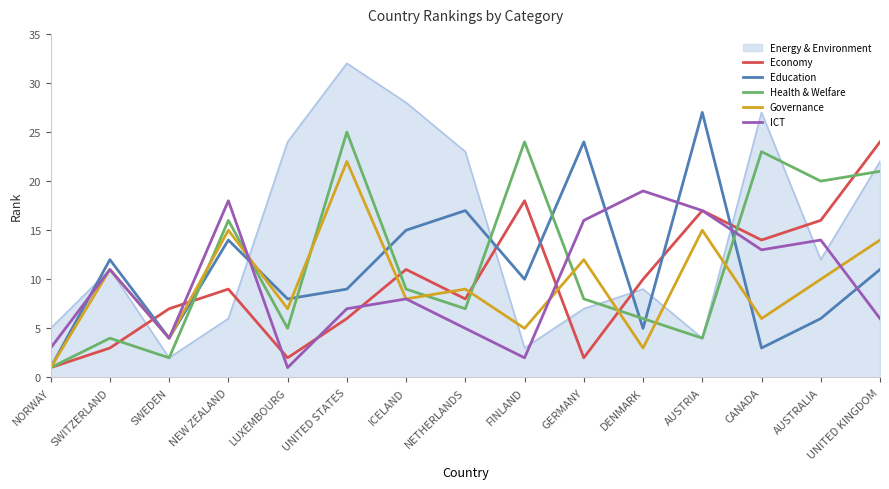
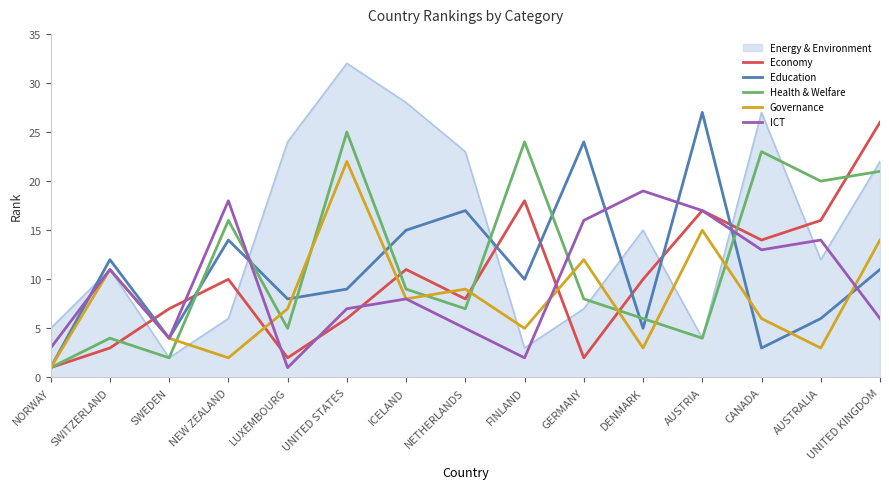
Economy, NEW ZEALAND: 9 -> 10
Governance, NEW ZEALAND: 15 -> 2
Energy & Environment, DENMARK: 9 -> 15
Governance, AUSTRALIA: 10 -> 3
Economy, UNITED KINGDOM: 24 -> 26
